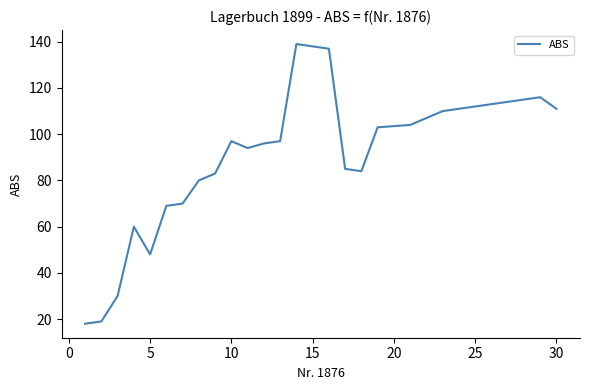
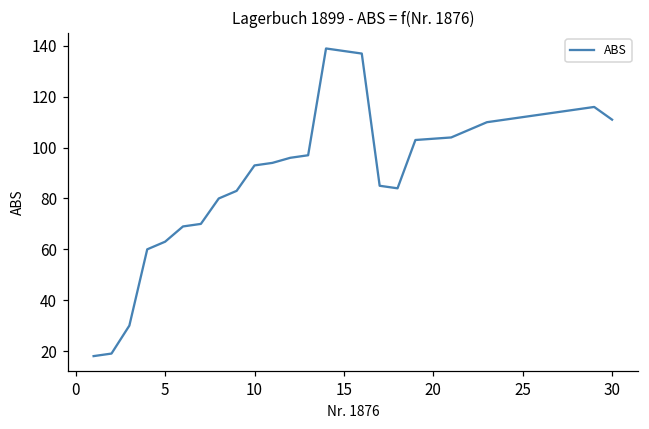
5: 48 -> 63
10: 97 -> 93
